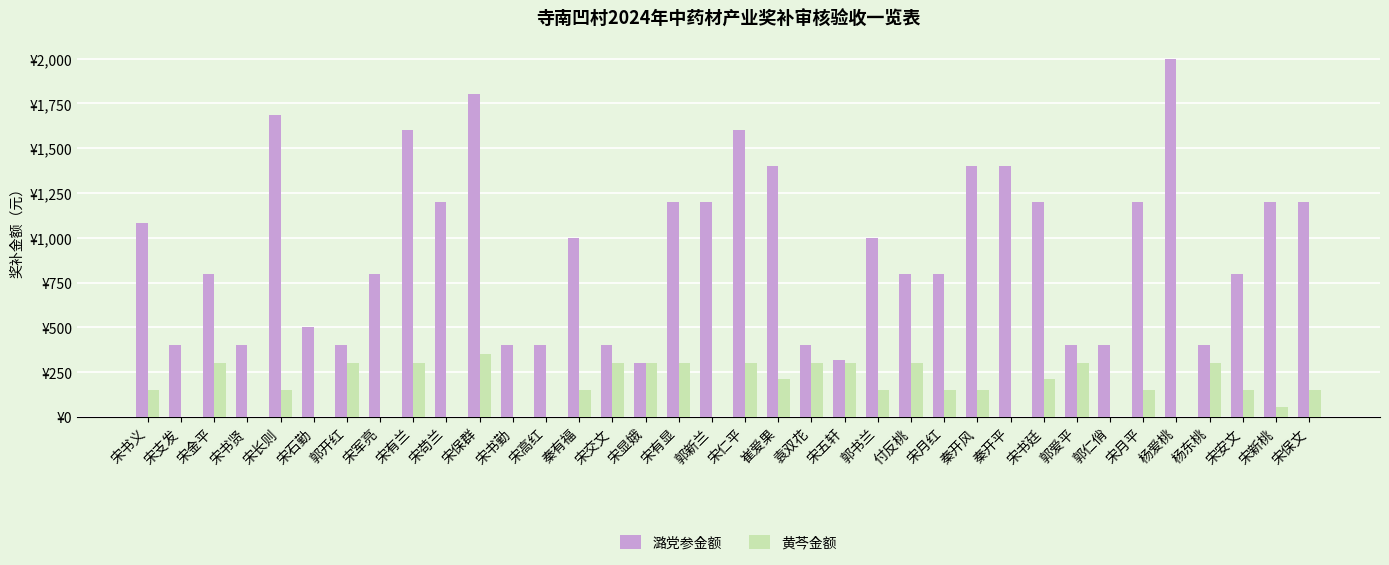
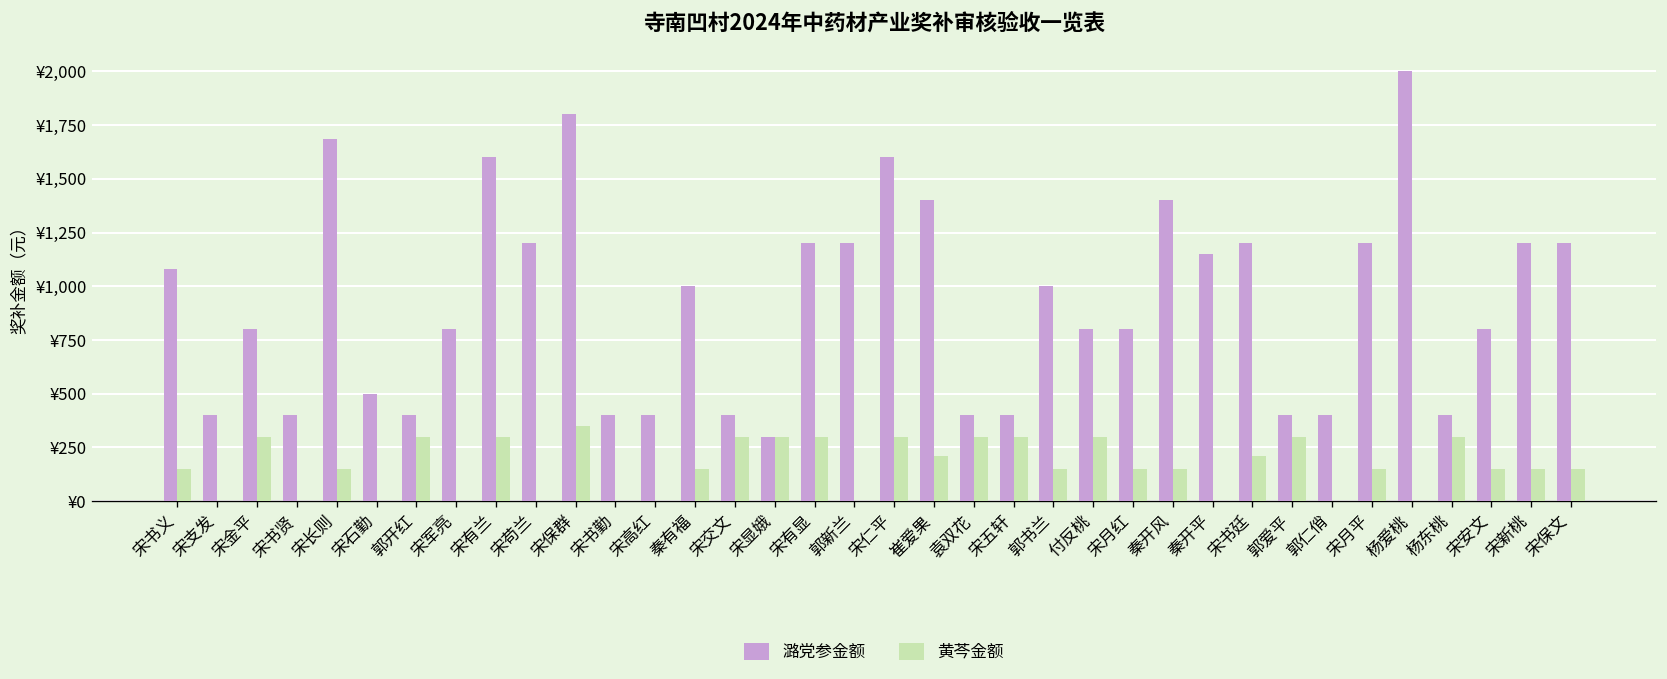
潞党参金额, 宋五轩: ¥320 -> ¥400
潞党参金额, 秦开平: ¥1,400 -> ¥1,150
黄芩金额, 宋新桃: ¥60 -> ¥150
